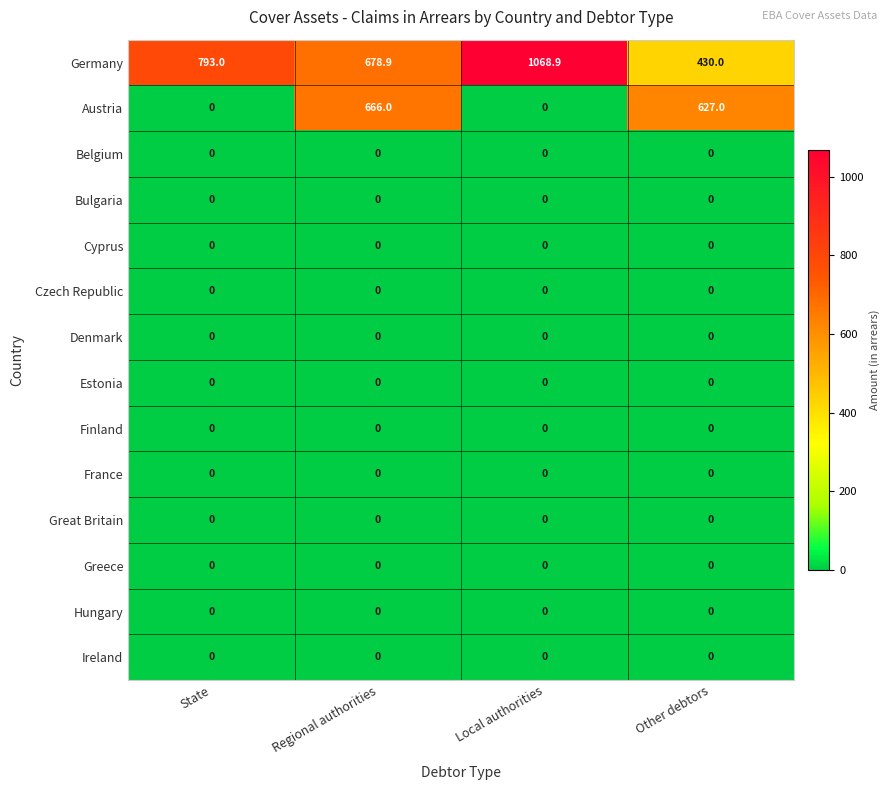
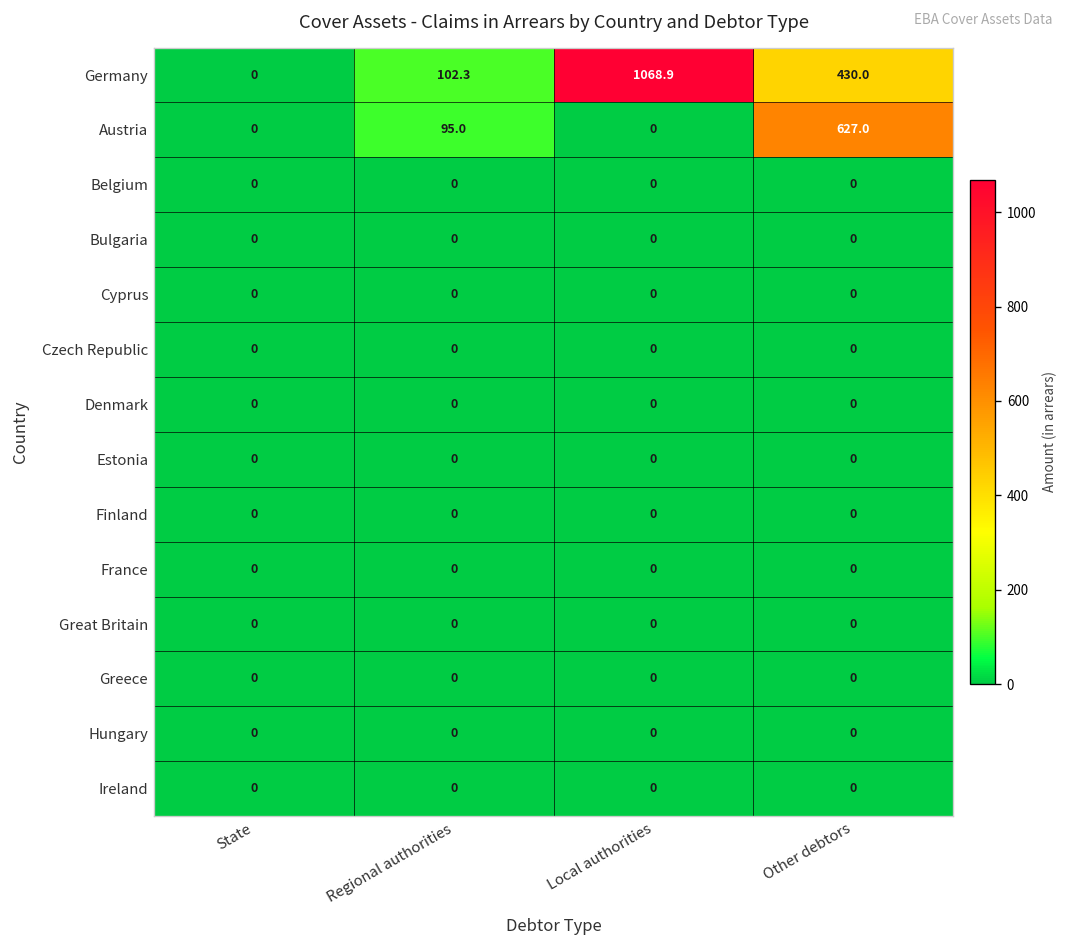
Germany, State: 793.0 -> 0
Germany, Regional authorities: 678.9 -> 102.3
Austria, Regional authorities: 666.0 -> 95.0
